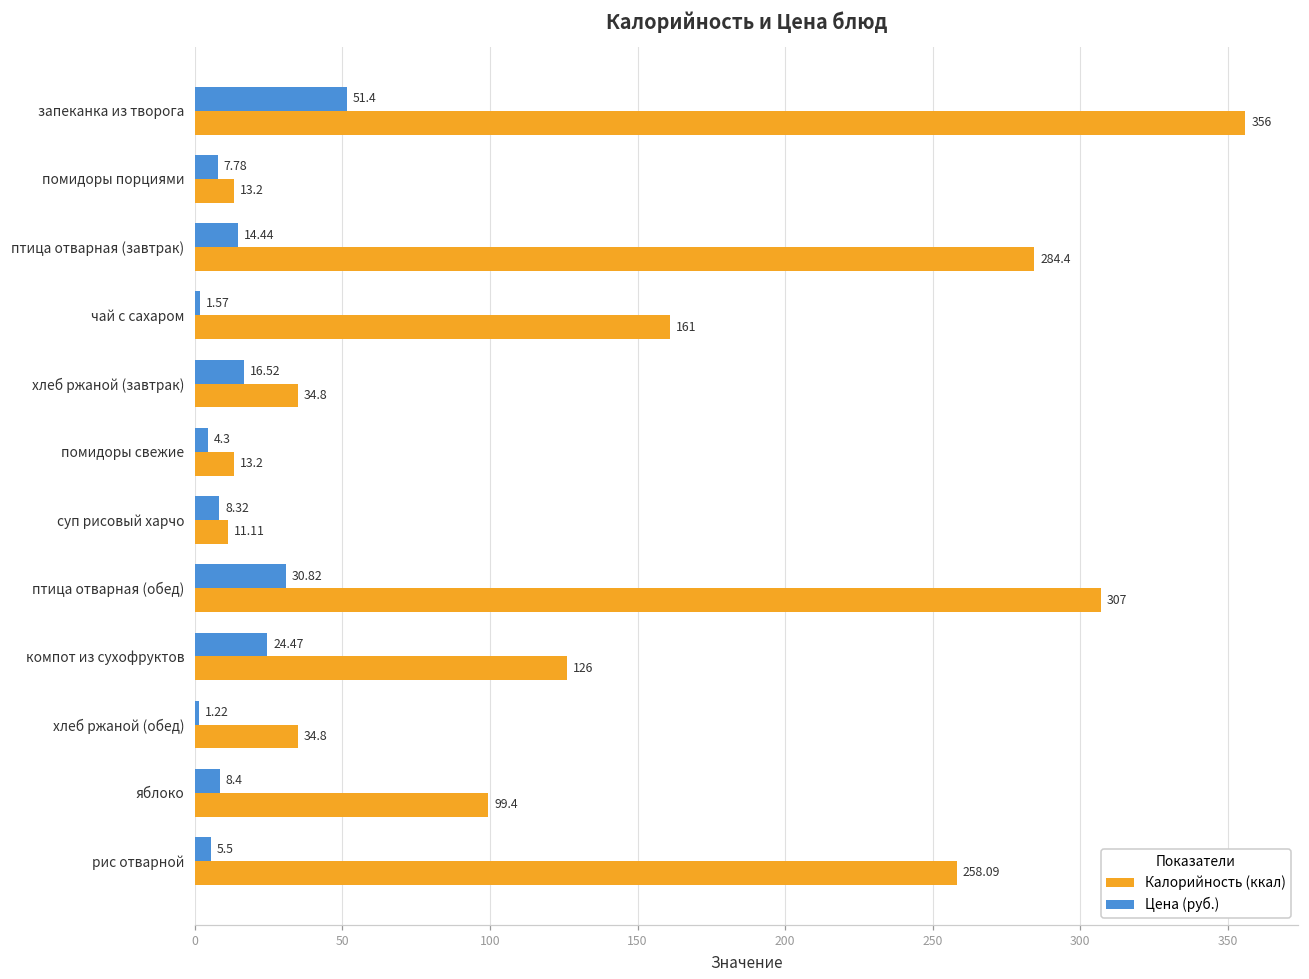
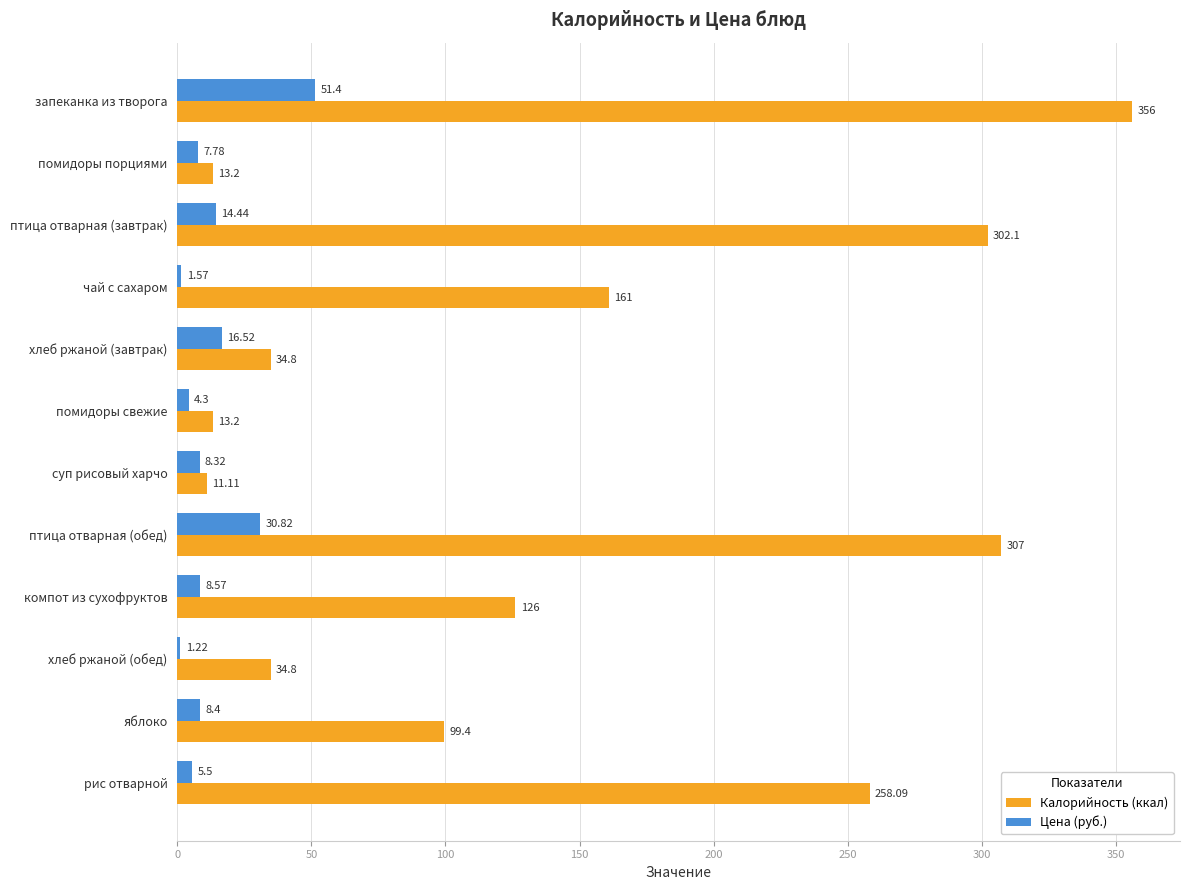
Калорийность (ккал), птица отварная (завтрак): 284.4 -> 302.1
Цена (руб.), компот из сухофруктов: 24.47 -> 8.57
